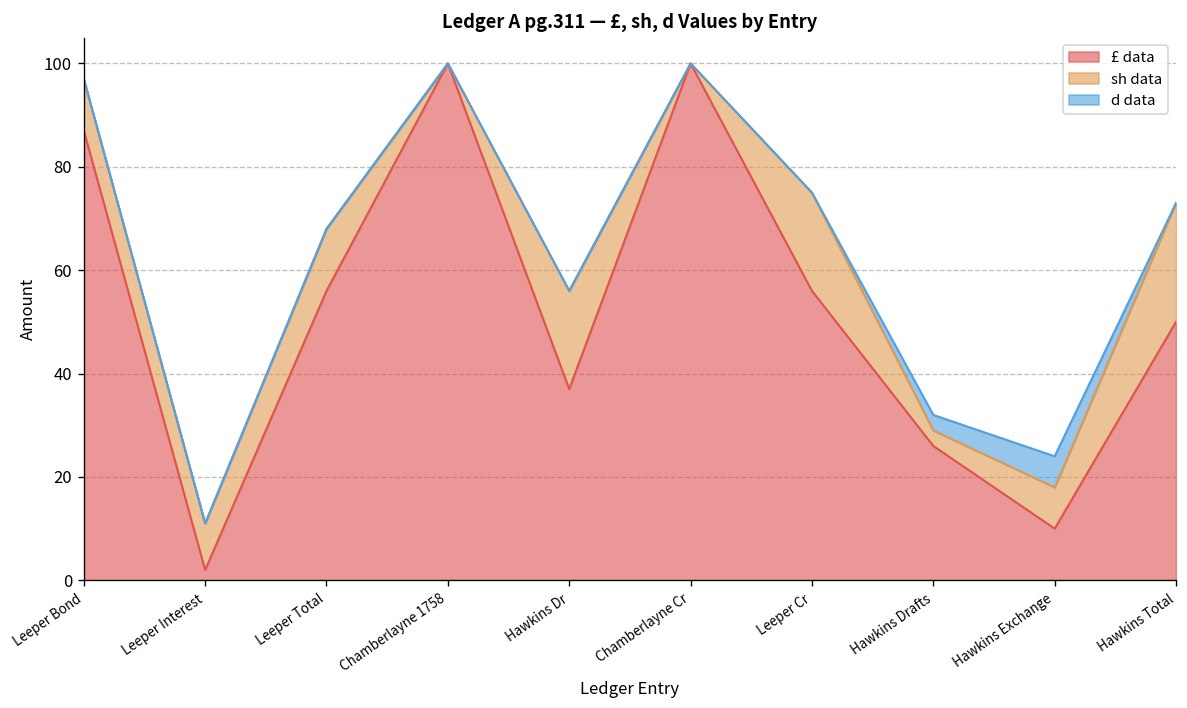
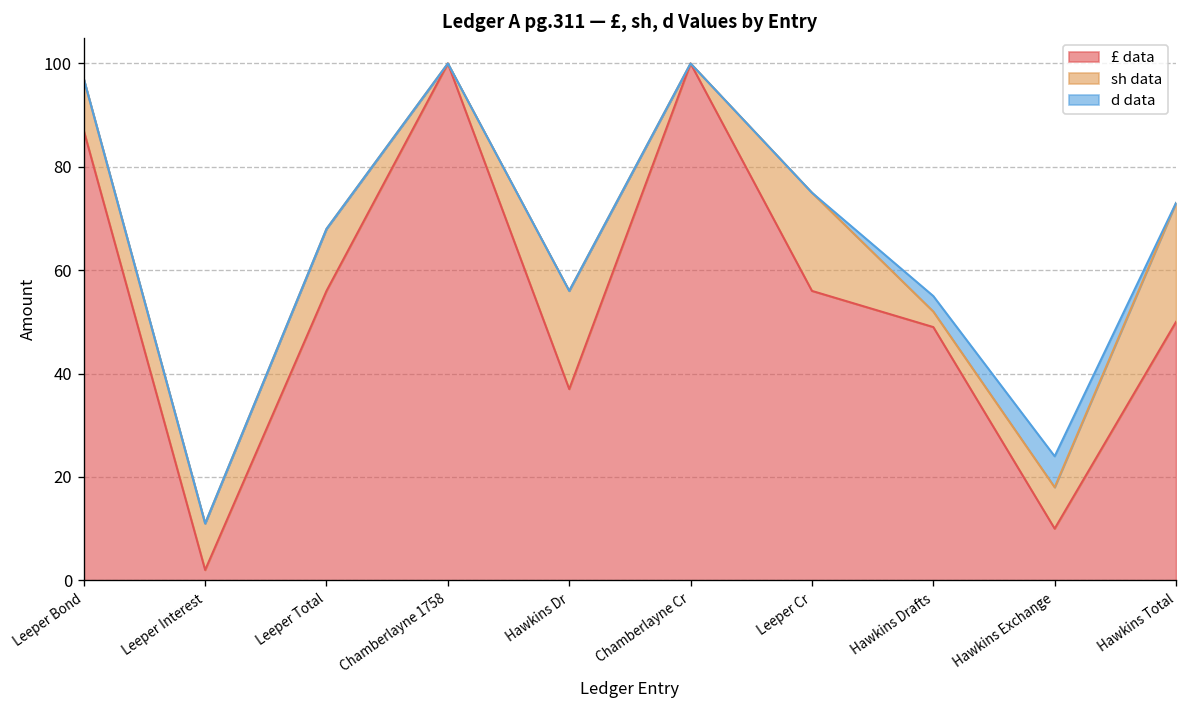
£ data, Hawkins Drafts: 26 -> 49
